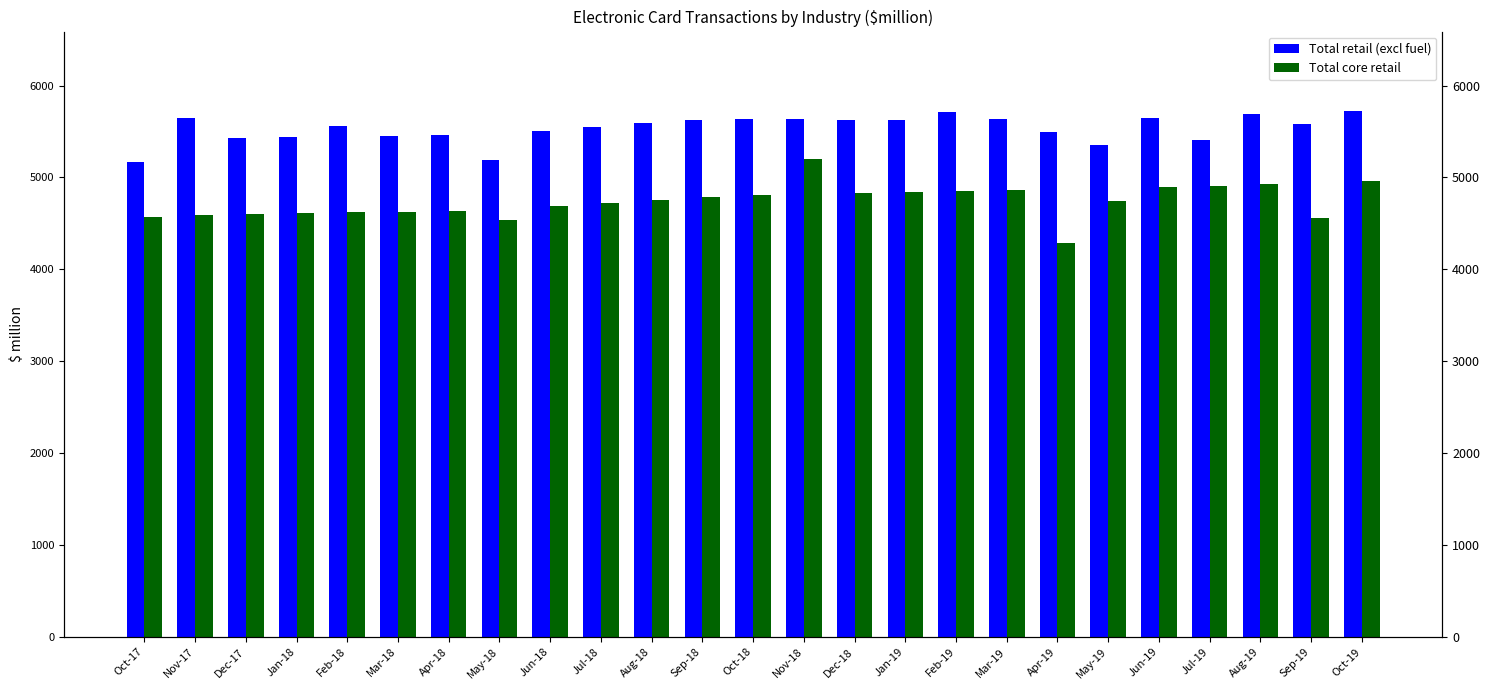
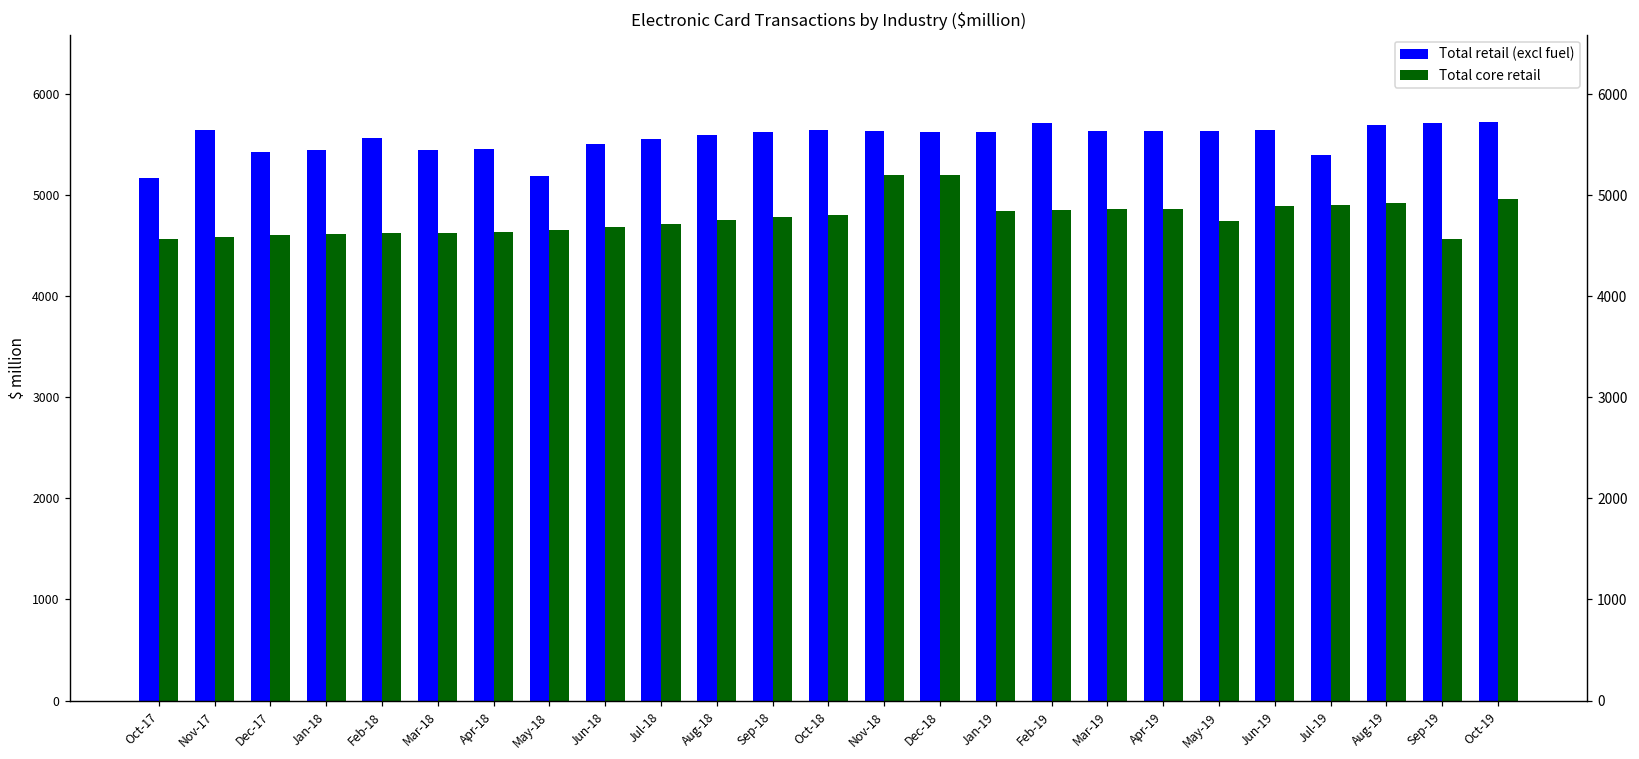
Total core retail, May-18: 4500 -> 4700
Total core retail, Dec-18: 4800 -> 5200
Total retail (excl fuel), Apr-19: 5500 -> 5600
Total core retail, Apr-19: 4300 -> 4900
Total retail (excl fuel), May-19: 5400 -> 5600
Total retail (excl fuel), Sep-19: 5600 -> 5700
